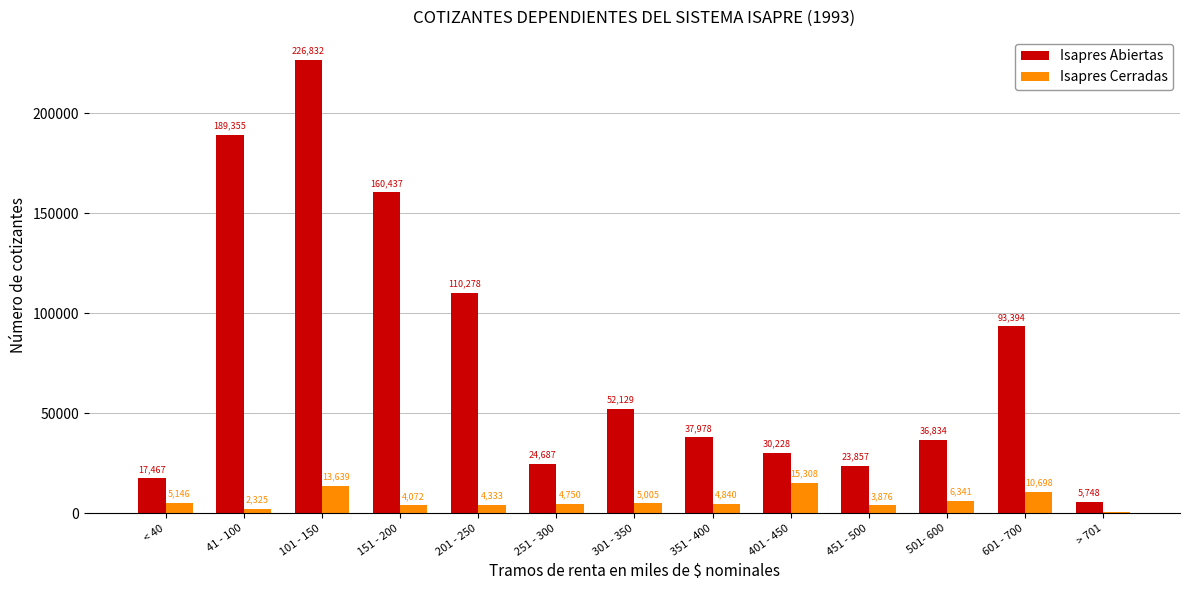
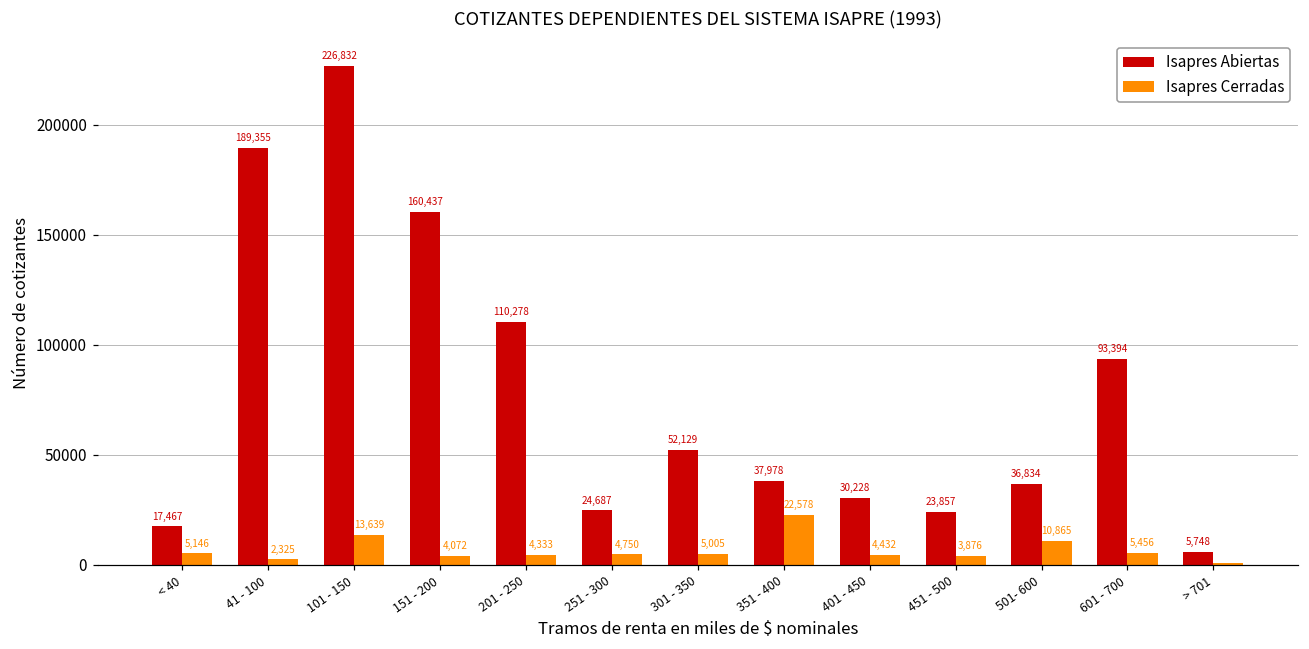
Isapres Cerradas, 351 - 400: 4,840 -> 22,578
Isapres Cerradas, 401 - 450: 15,308 -> 4,432
Isapres Cerradas, 501- 600: 6,341 -> 10,865
Isapres Cerradas, 601 - 700: 10,698 -> 5,456
